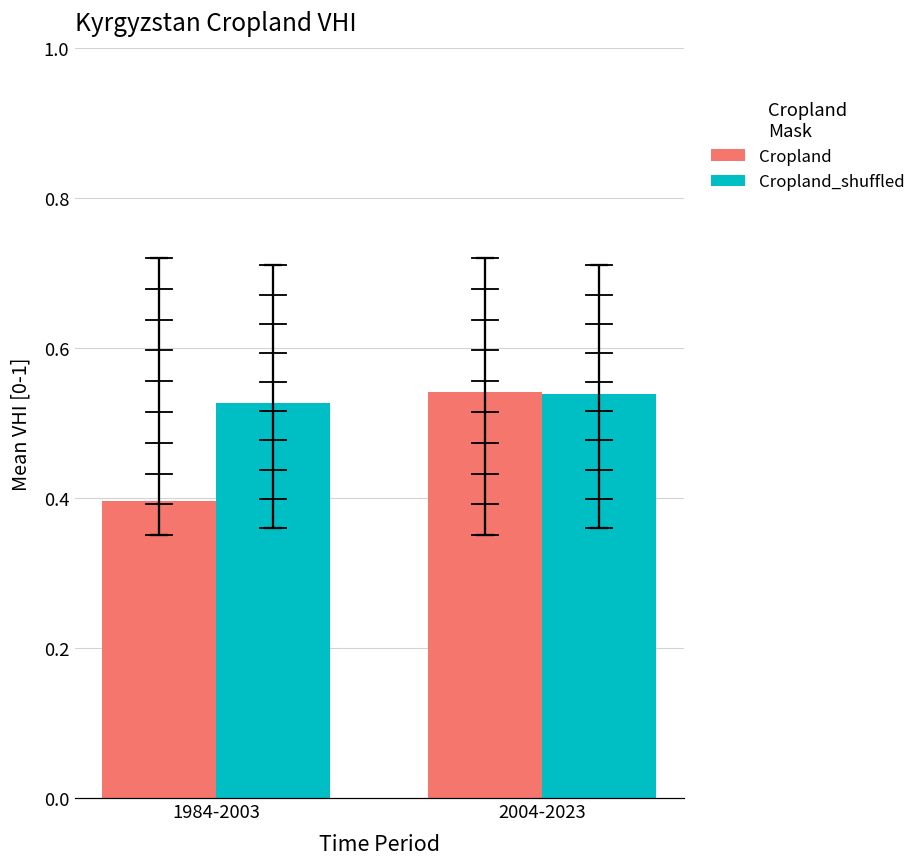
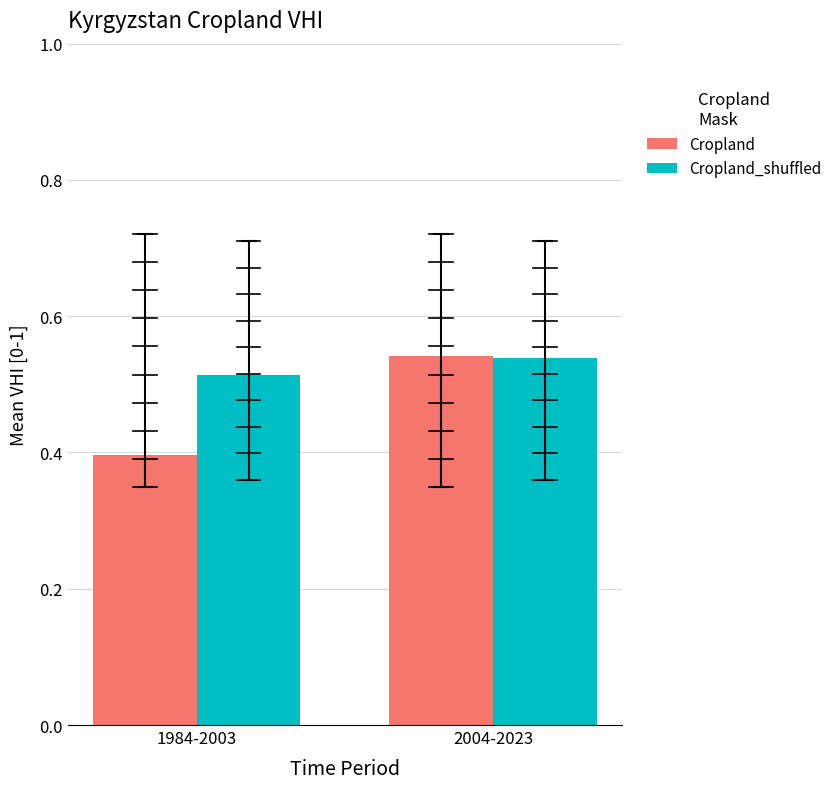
Cropland_shuffled, 1984-2003: 0.53 -> 0.51
